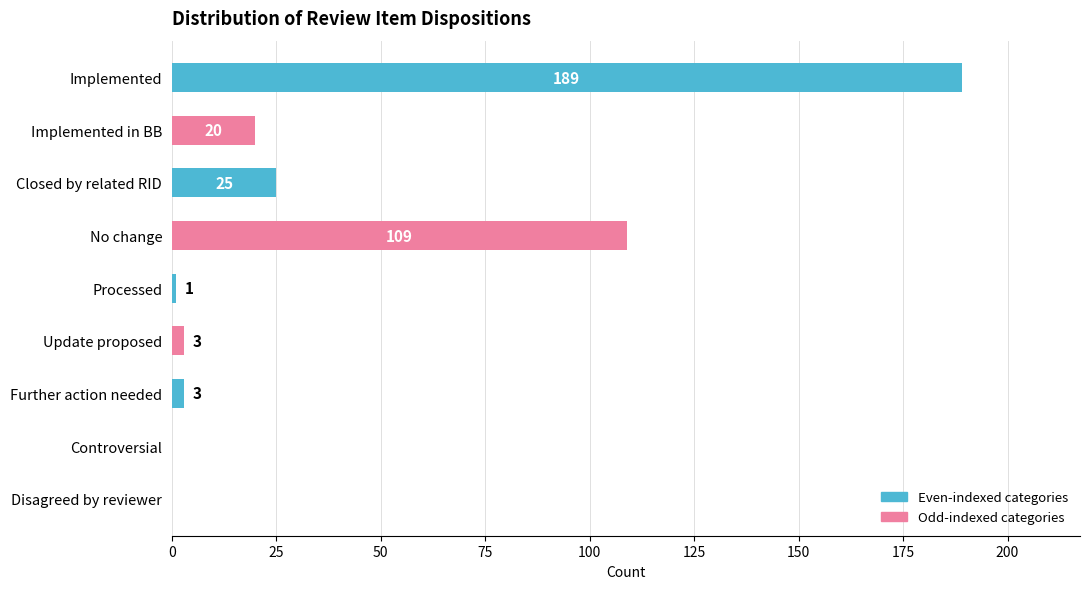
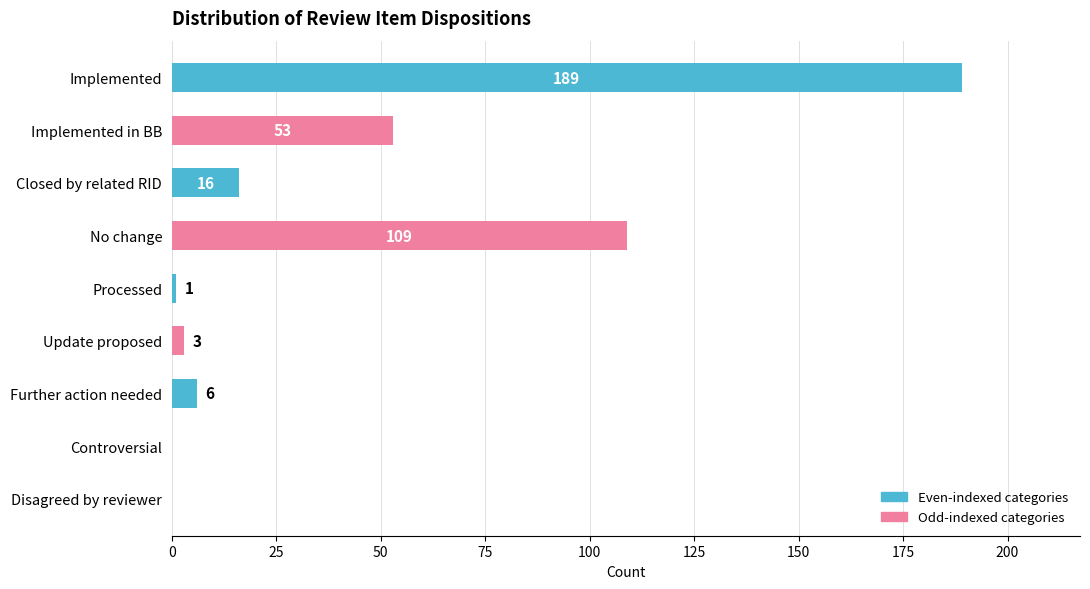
Implemented in BB: 20 -> 53
Closed by related RID: 25 -> 16
Further action needed: 3 -> 6
